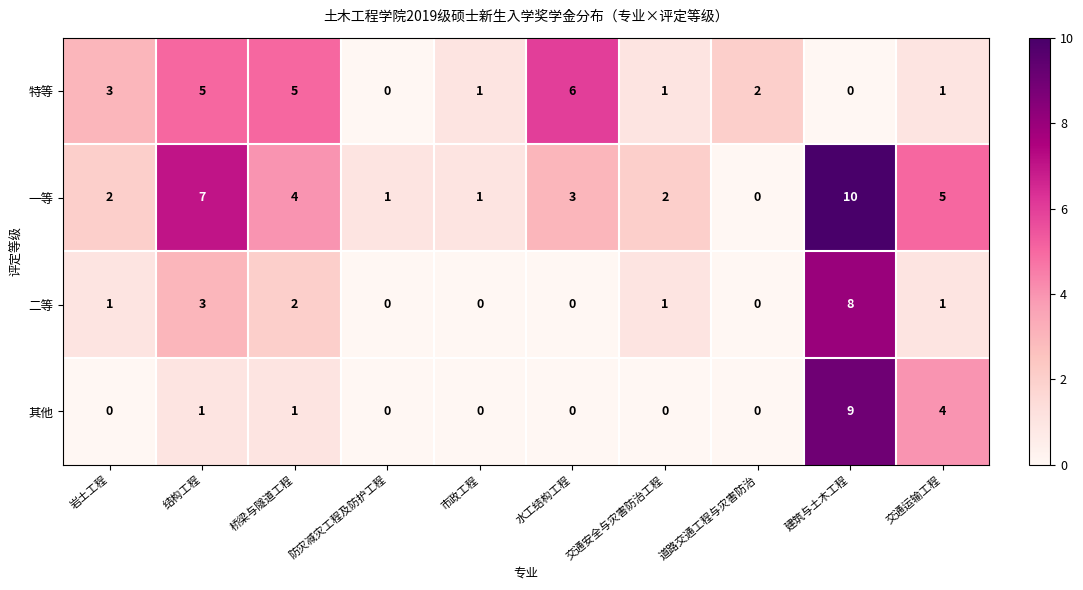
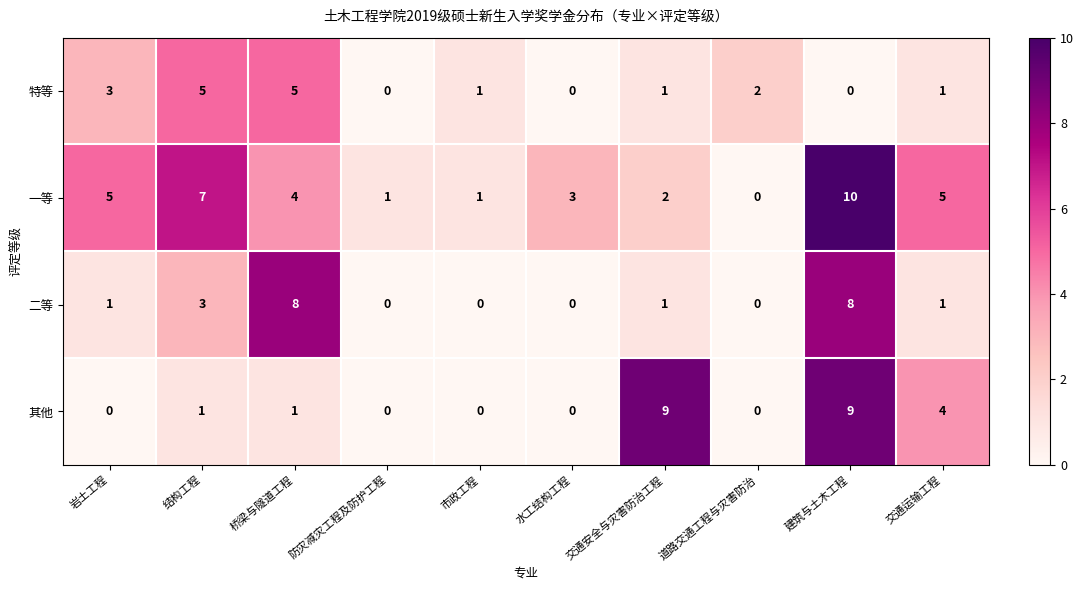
特等, 水工结构工程: 6 -> 0
一等, 岩土工程: 2 -> 5
二等, 桥梁与隧道工程: 2 -> 8
其他, 交通安全与灾害防治工程: 0 -> 9
